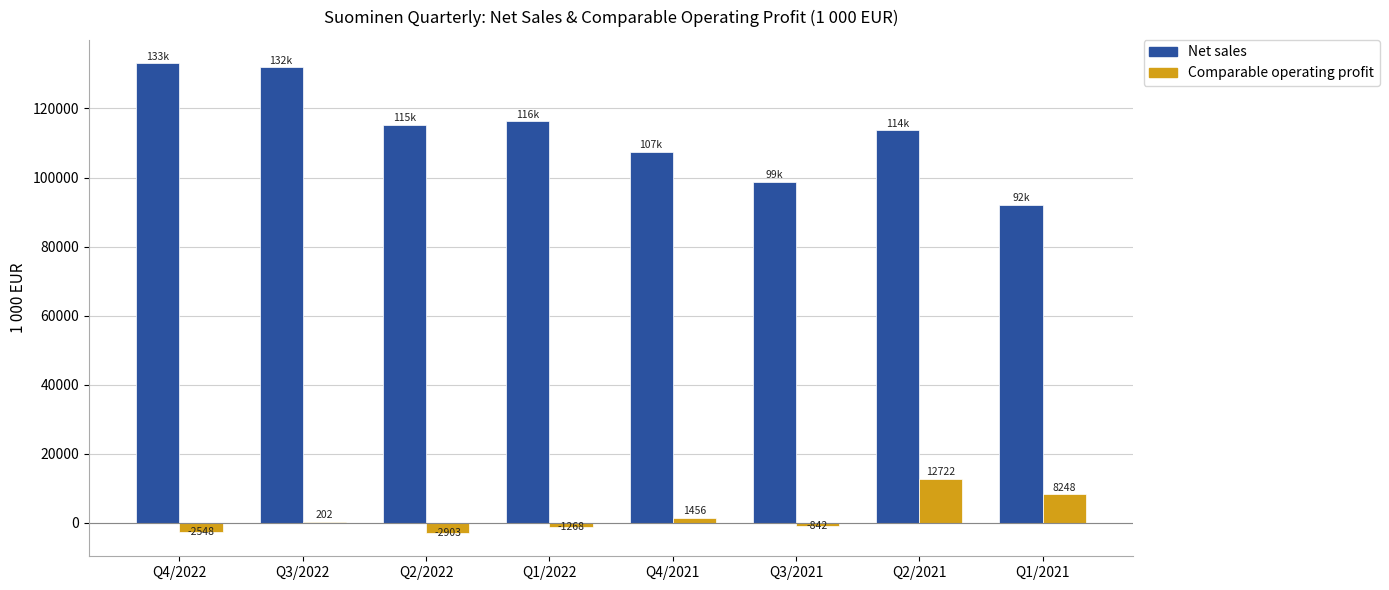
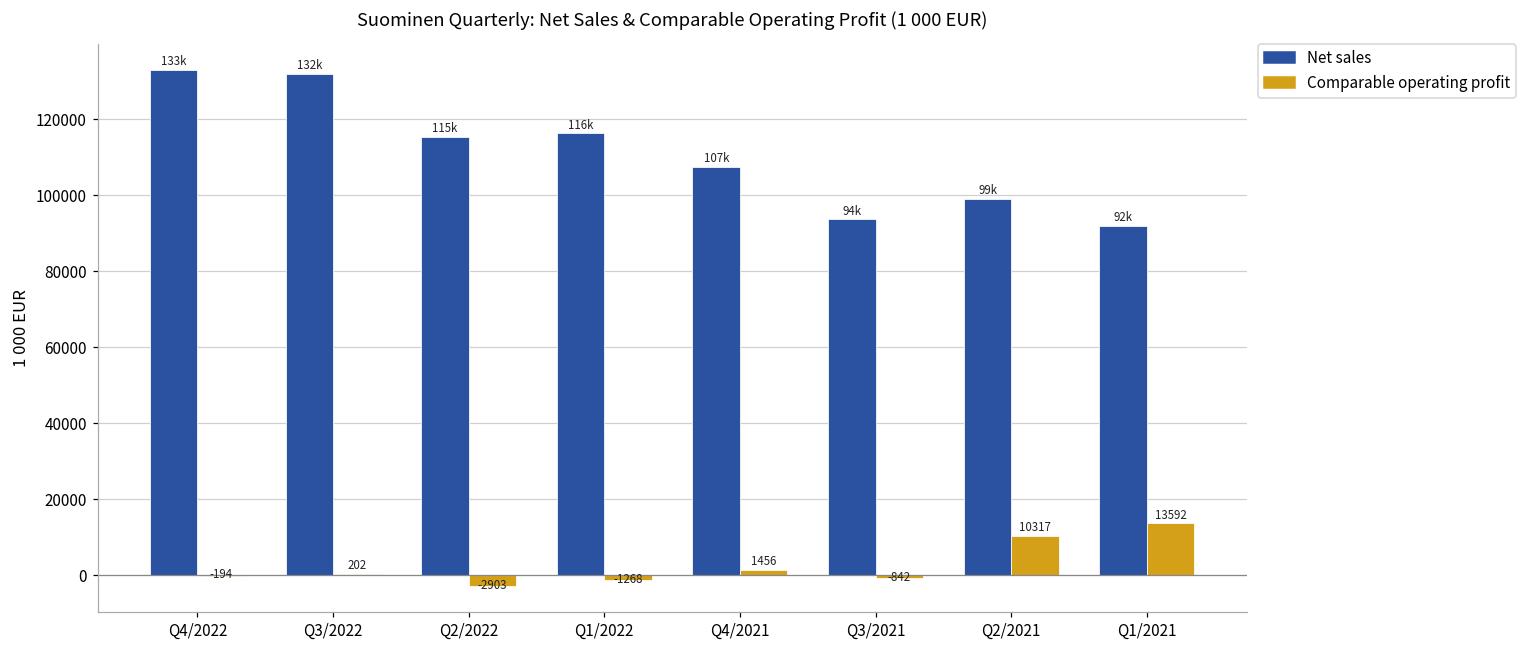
Comparable operating profit, Q4/2022: -2548 -> -194
Net sales, Q3/2021: 99k -> 94k
Net sales, Q2/2021: 114k -> 99k
Comparable operating profit, Q2/2021: 12722 -> 10317
Comparable operating profit, Q1/2021: 8248 -> 13592
